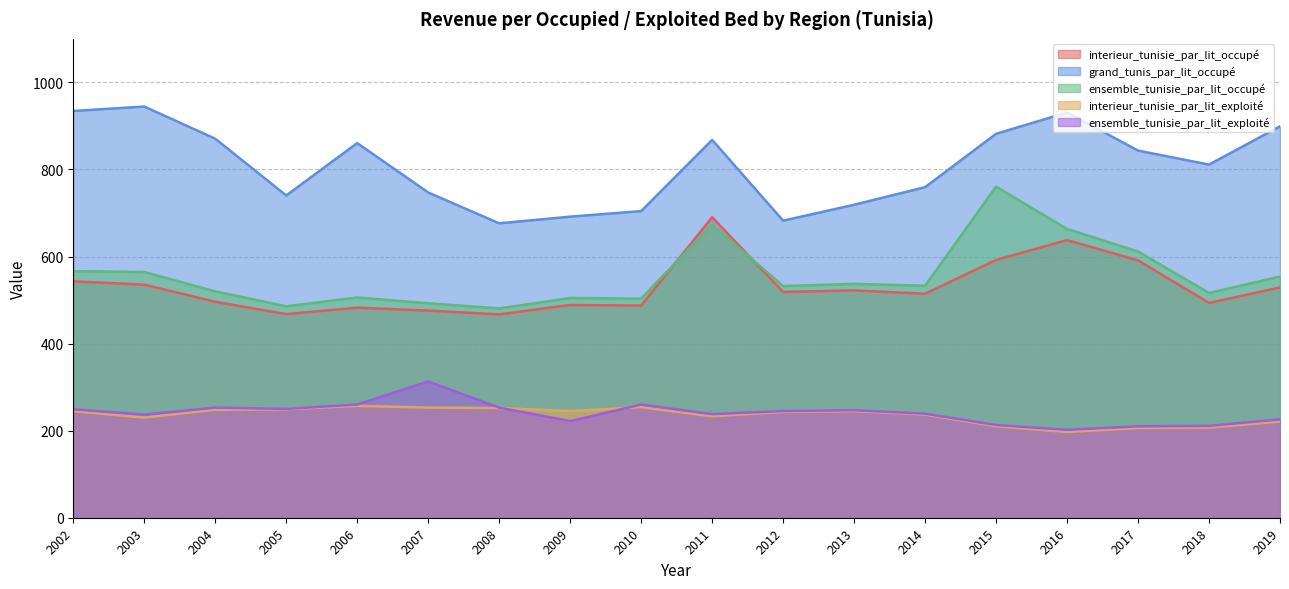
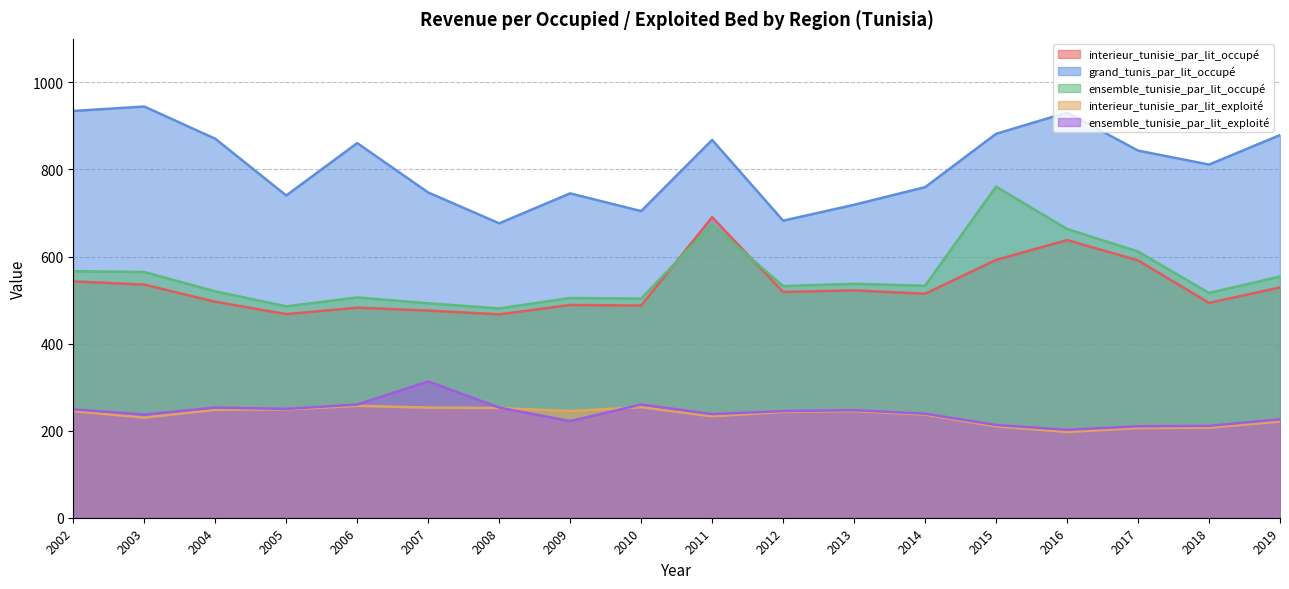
grand_tunis_par_lit_occupé, 2009: 690 -> 750
grand_tunis_par_lit_occupé, 2019: 900 -> 880
